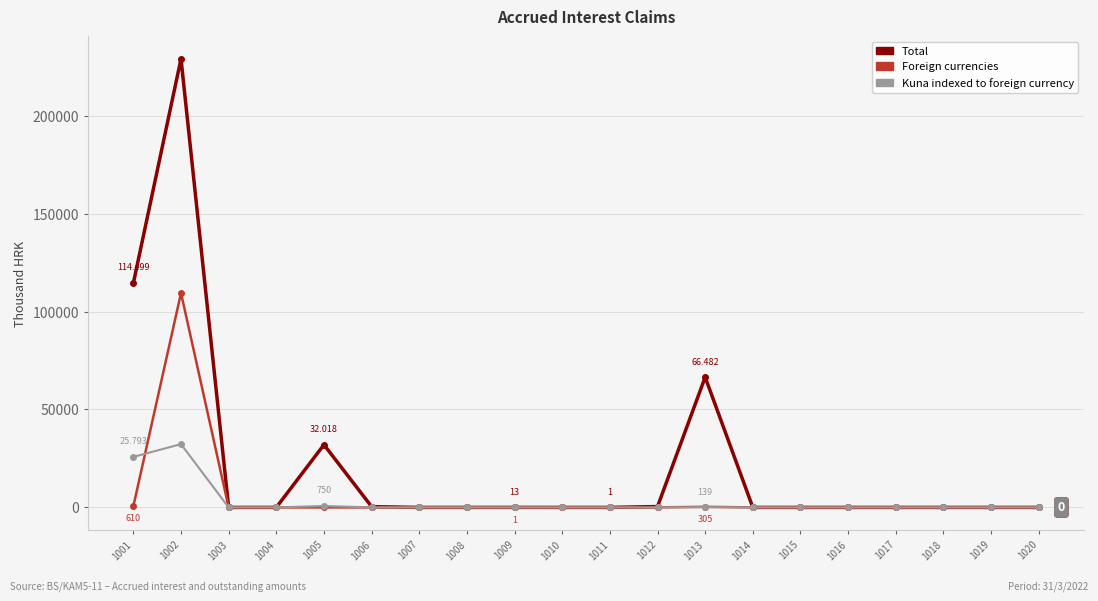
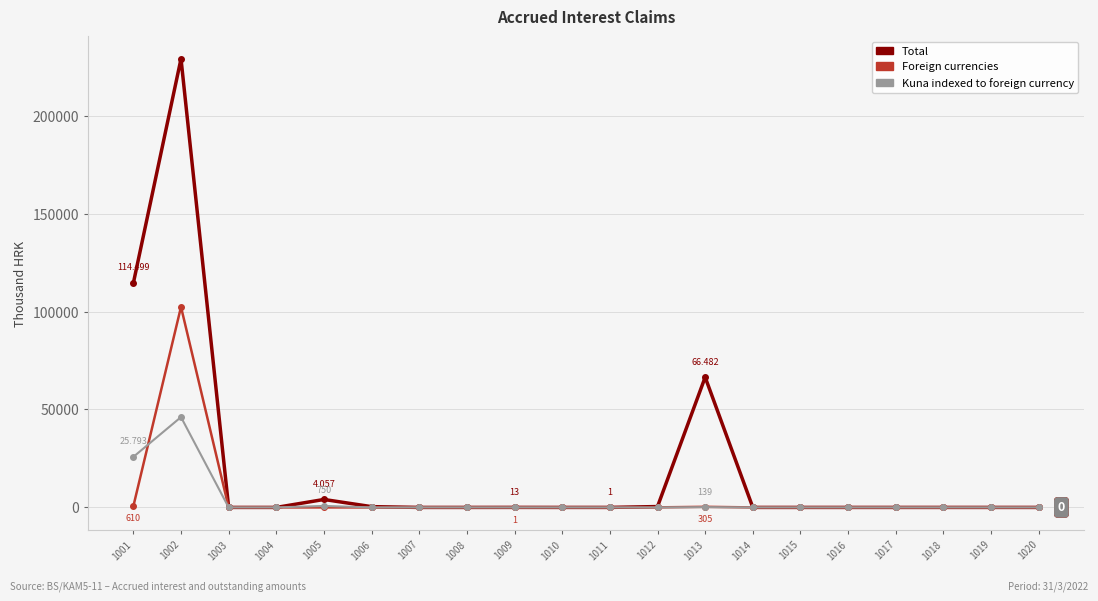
Foreign currencies, 1002: 109000 -> 102000
Kuna indexed to foreign currency, 1002: 32000 -> 46000
Total, 1005: 32.018 -> 4.057
